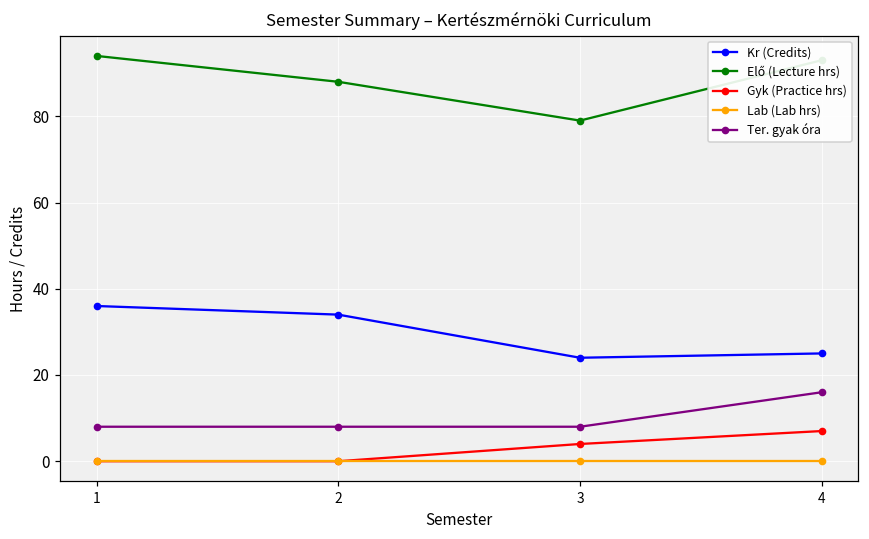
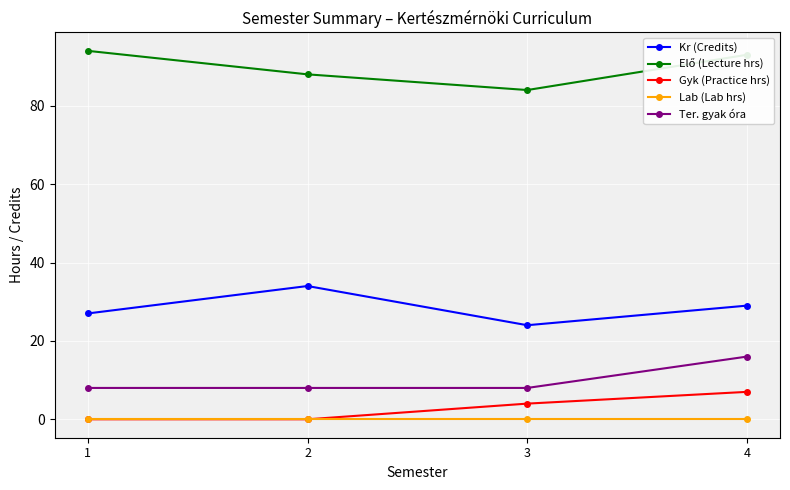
Kr (Credits), 1: 36 -> 27
Elő (Lecture hrs), 3: 79 -> 84
Kr (Credits), 4: 25 -> 29
